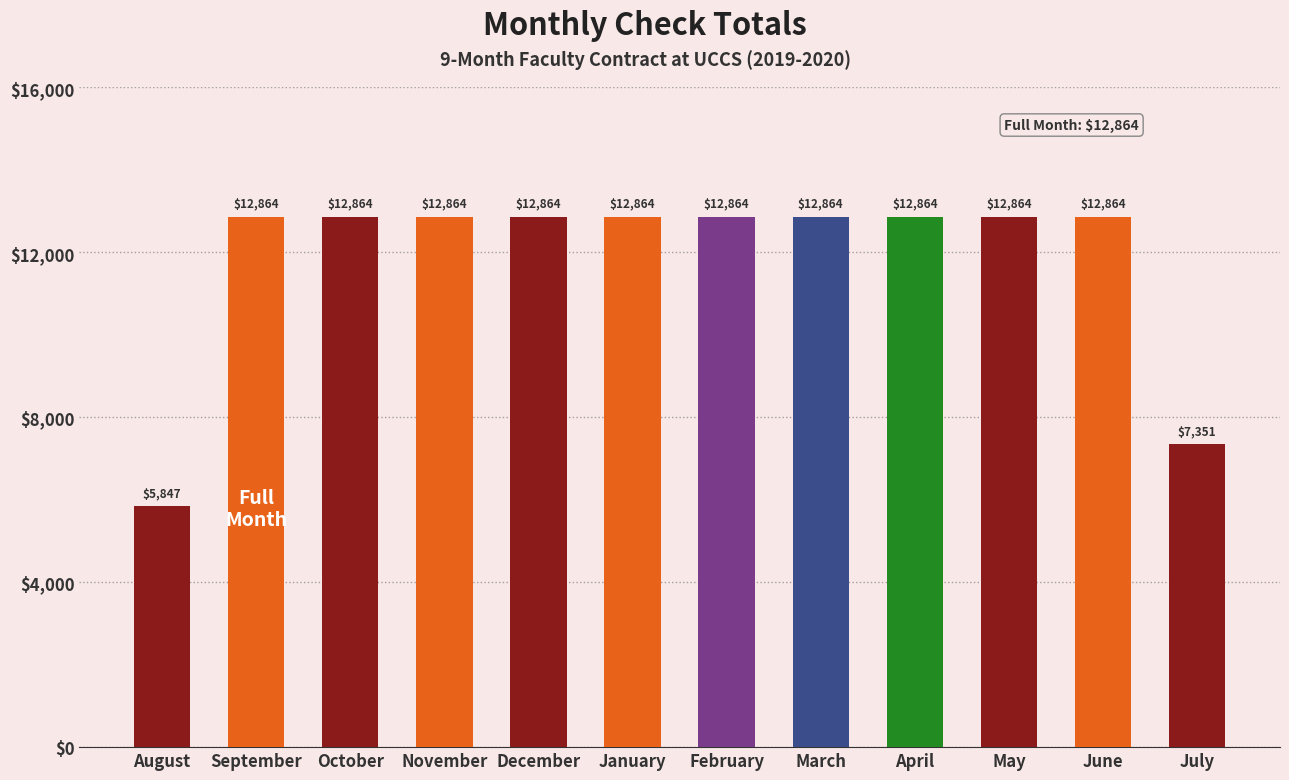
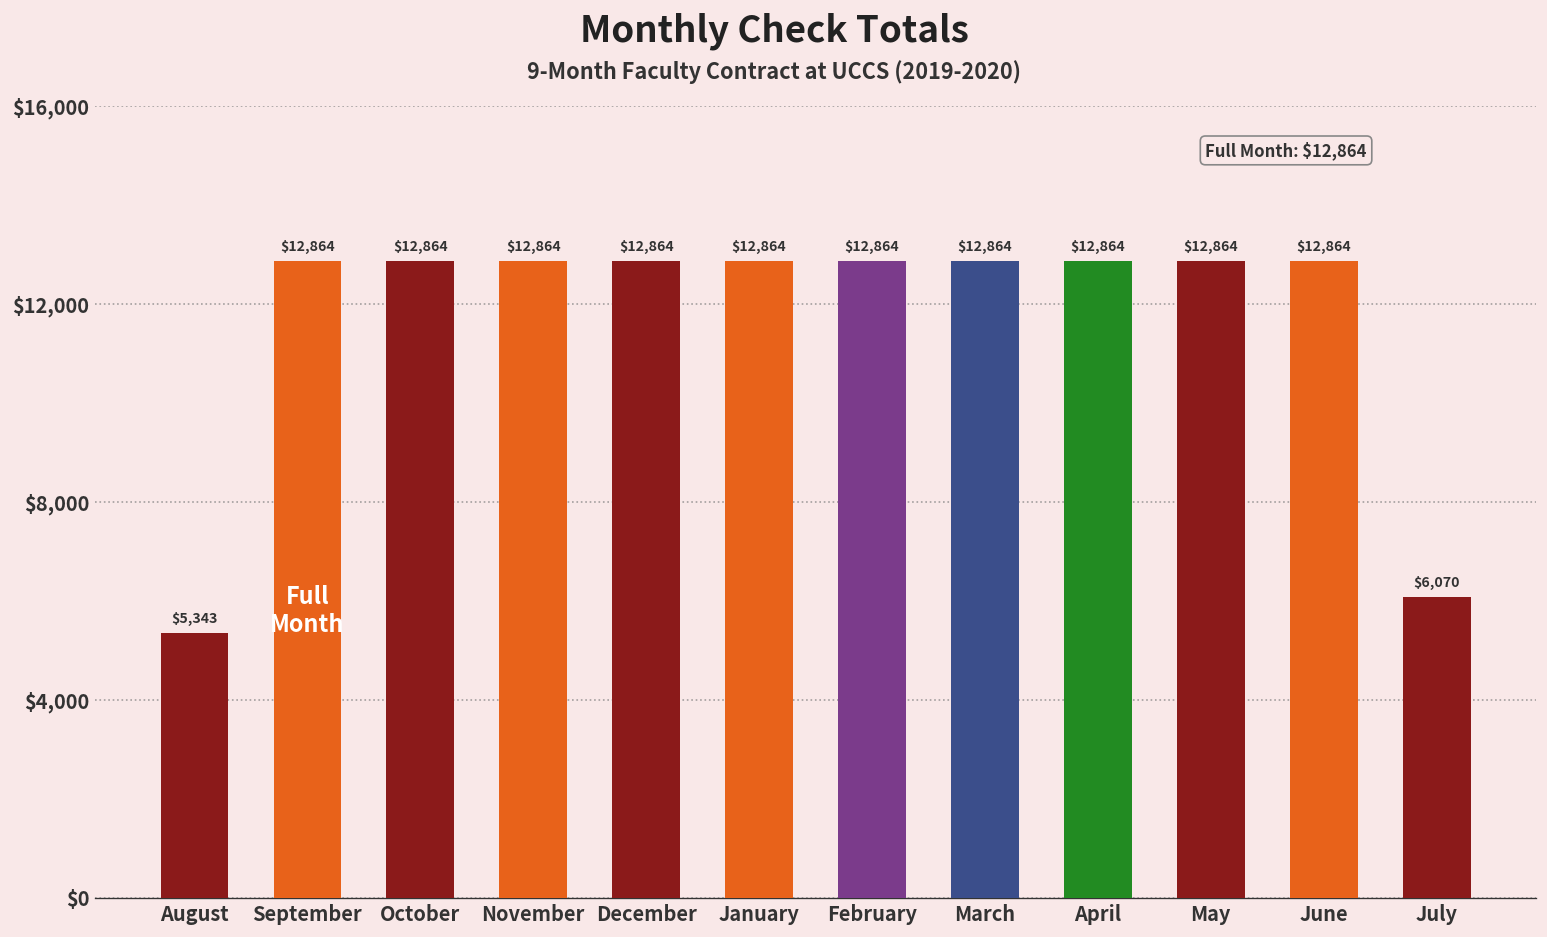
August: $5,847 -> $5,343
July: $7,351 -> $6,070
